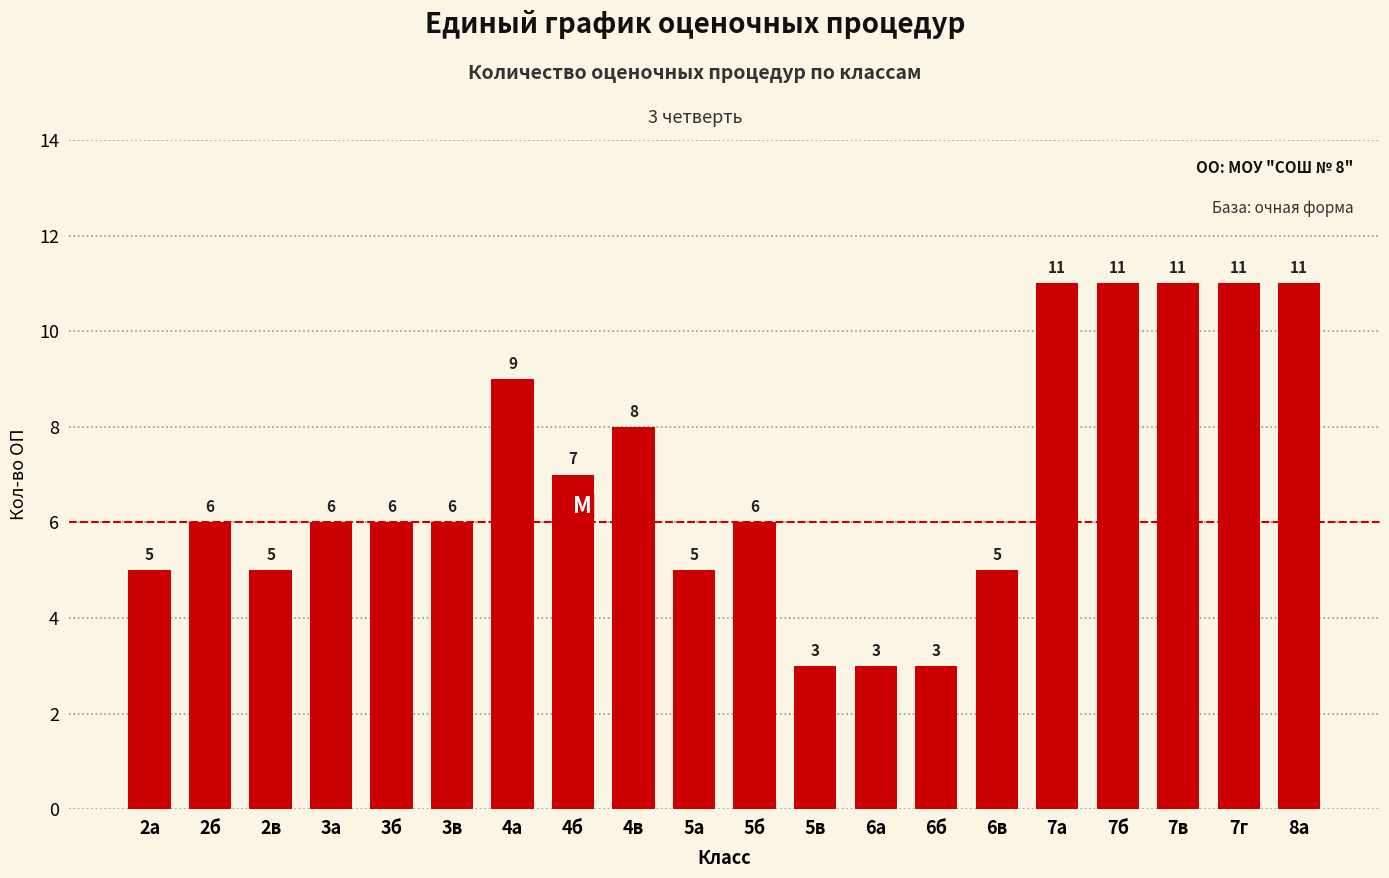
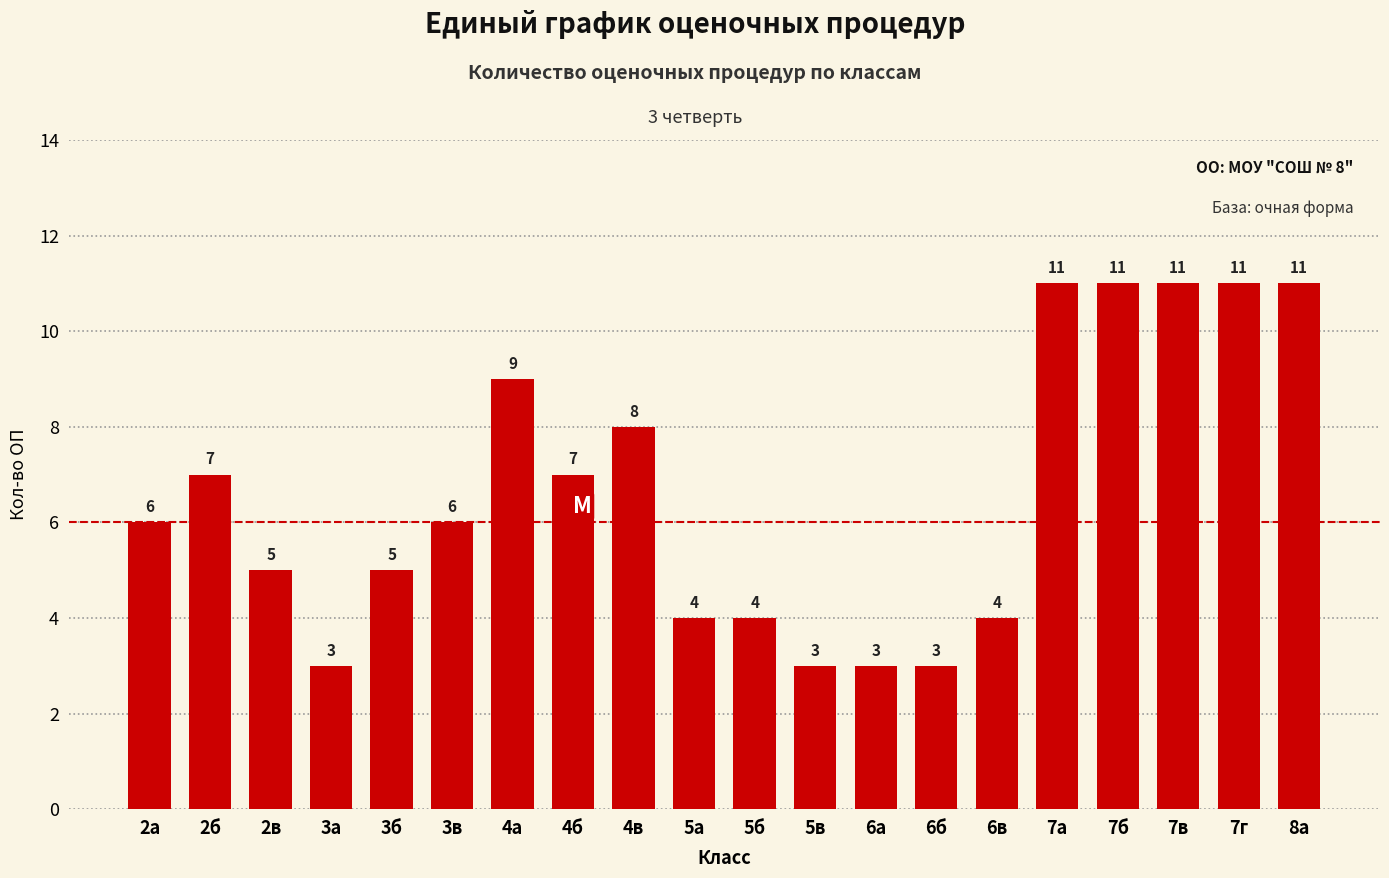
2а: 5 -> 6
2б: 6 -> 7
3а: 6 -> 3
3б: 6 -> 5
5а: 5 -> 4
5б: 6 -> 4
6в: 5 -> 4
